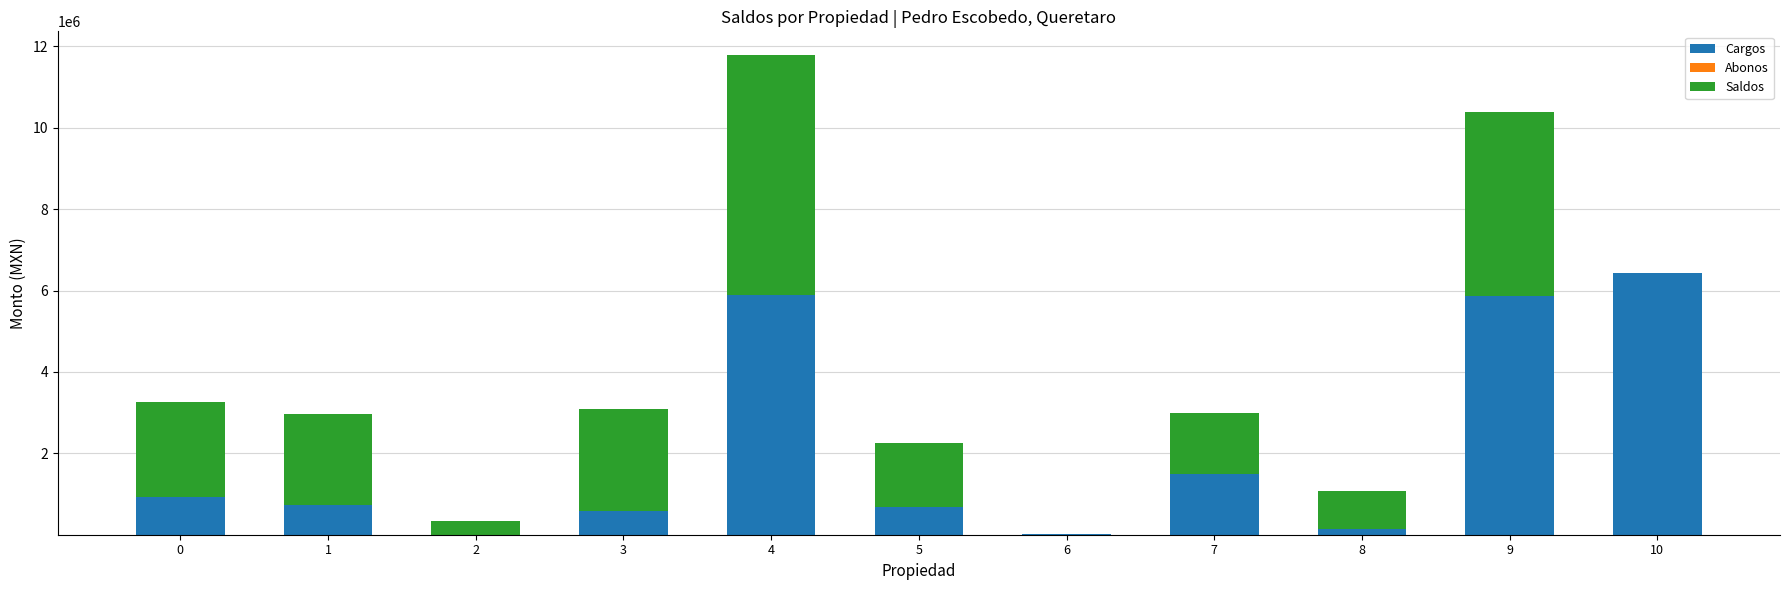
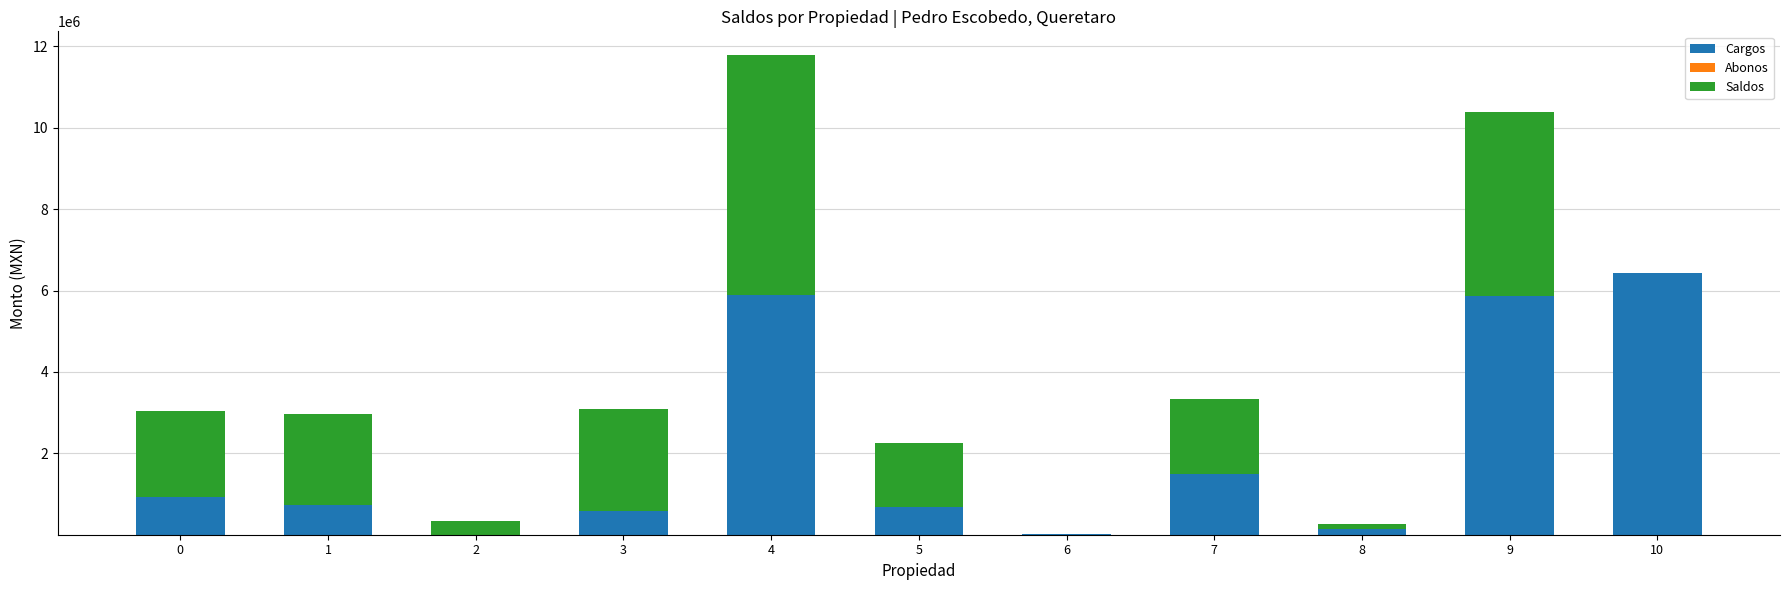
Saldos, 0: 2300000 -> 2100000
Saldos, 7: 1500000 -> 1800000
Saldos, 8: 900000 -> 100000
